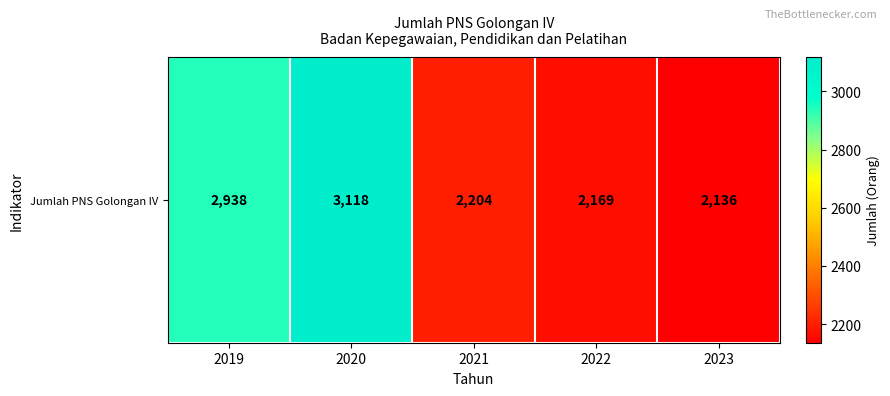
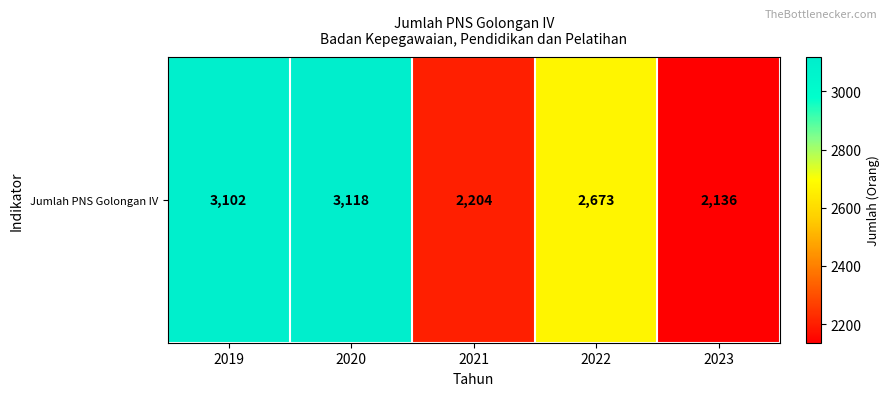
Jumlah PNS Golongan IV, 2019: 2,938 -> 3,102
Jumlah PNS Golongan IV, 2022: 2,169 -> 2,673
